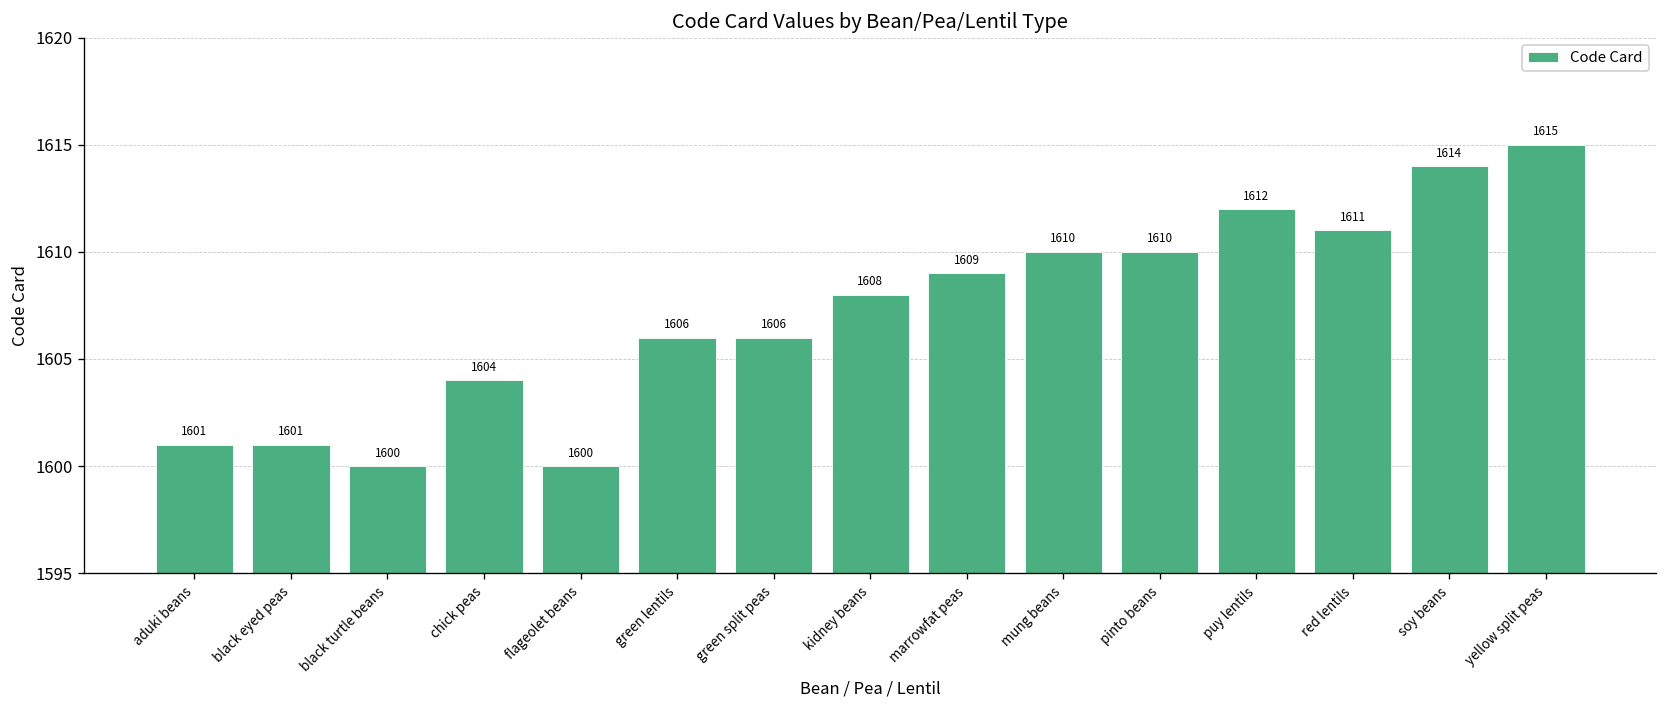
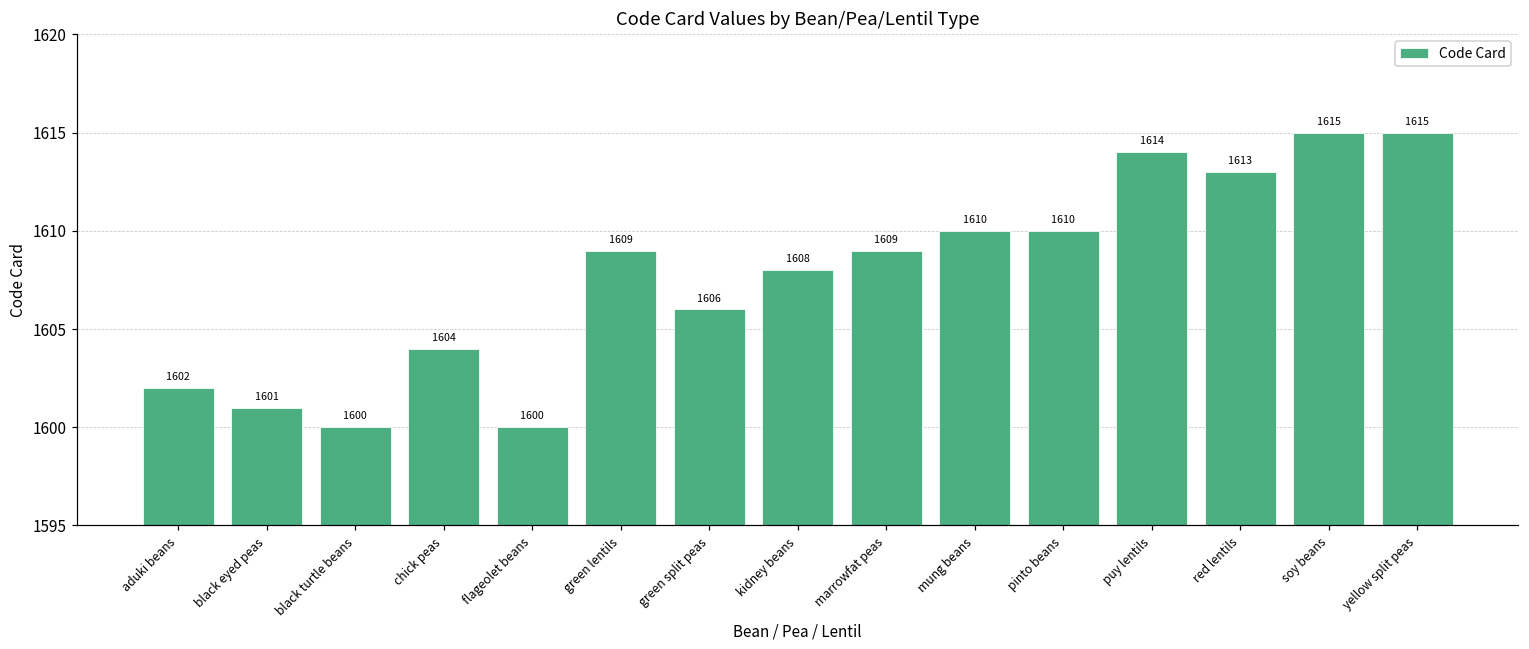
aduki beans: 1601 -> 1602
green lentils: 1606 -> 1609
puy lentils: 1612 -> 1614
red lentils: 1611 -> 1613
soy beans: 1614 -> 1615
